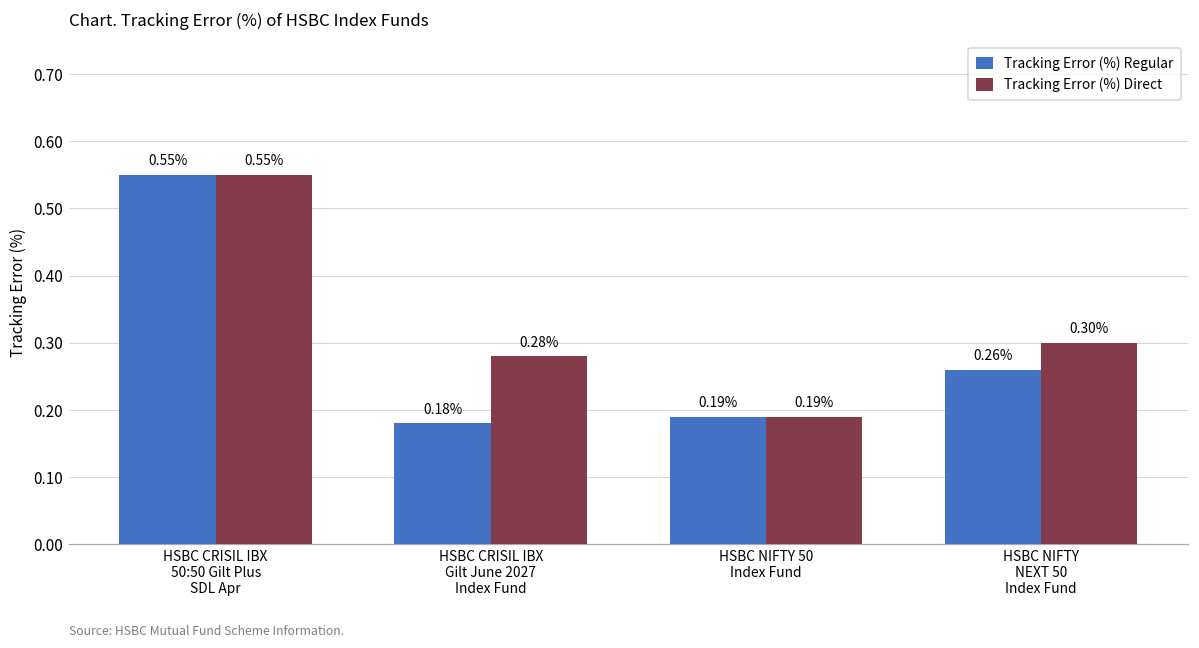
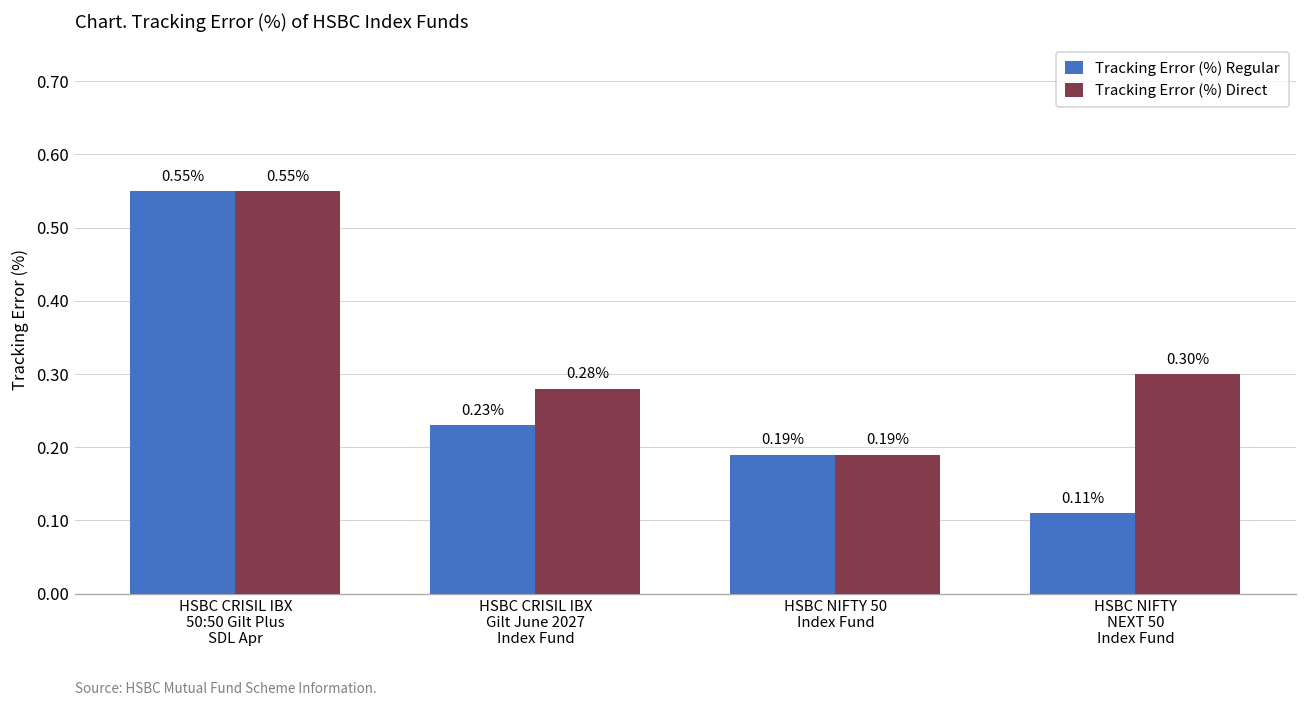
Tracking Error (%) Regular, HSBC CRISIL IBX Gilt June 2027 Index Fund: 0.18% -> 0.23%
Tracking Error (%) Regular, HSBC NIFTY NEXT 50 Index Fund: 0.26% -> 0.11%
